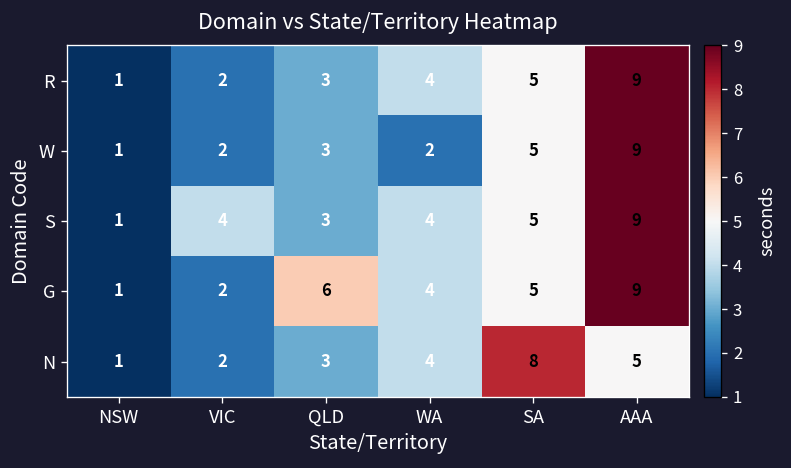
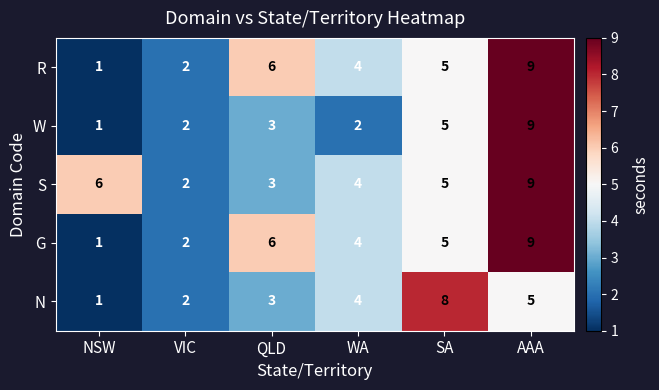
R, QLD: 3 -> 6
S, NSW: 1 -> 6
S, VIC: 4 -> 2
